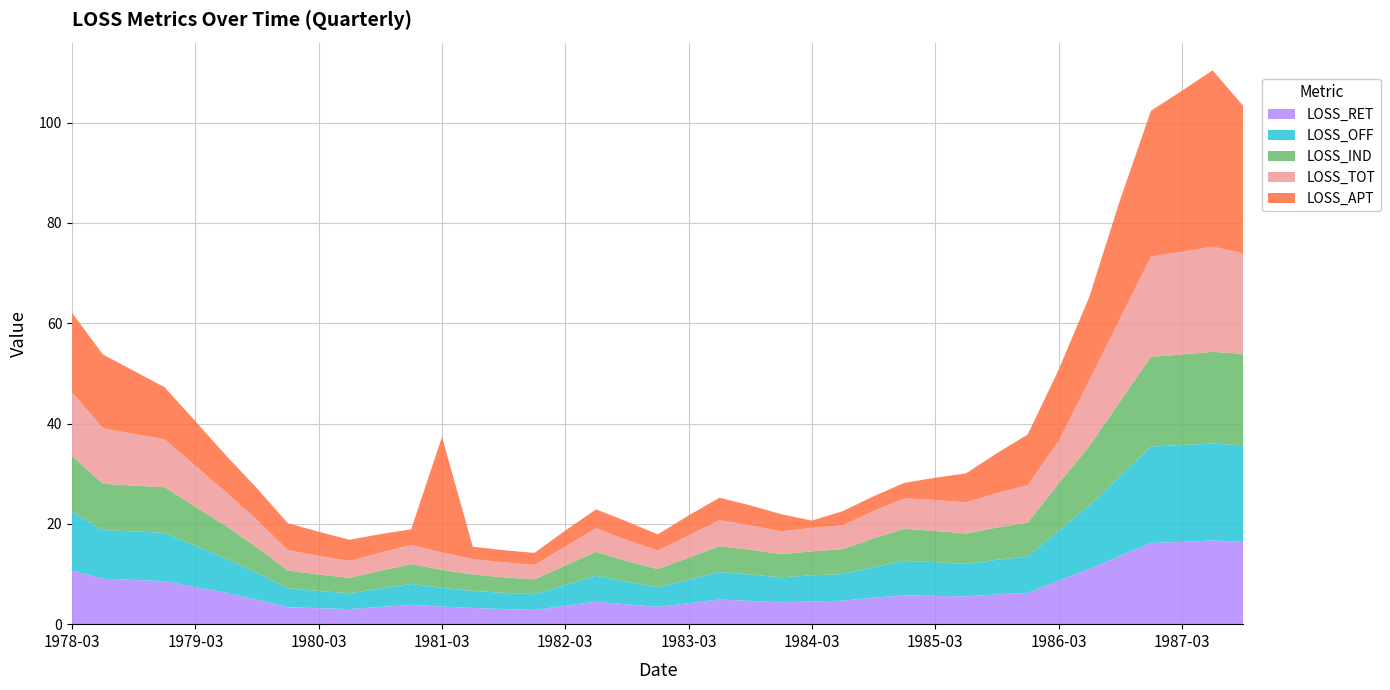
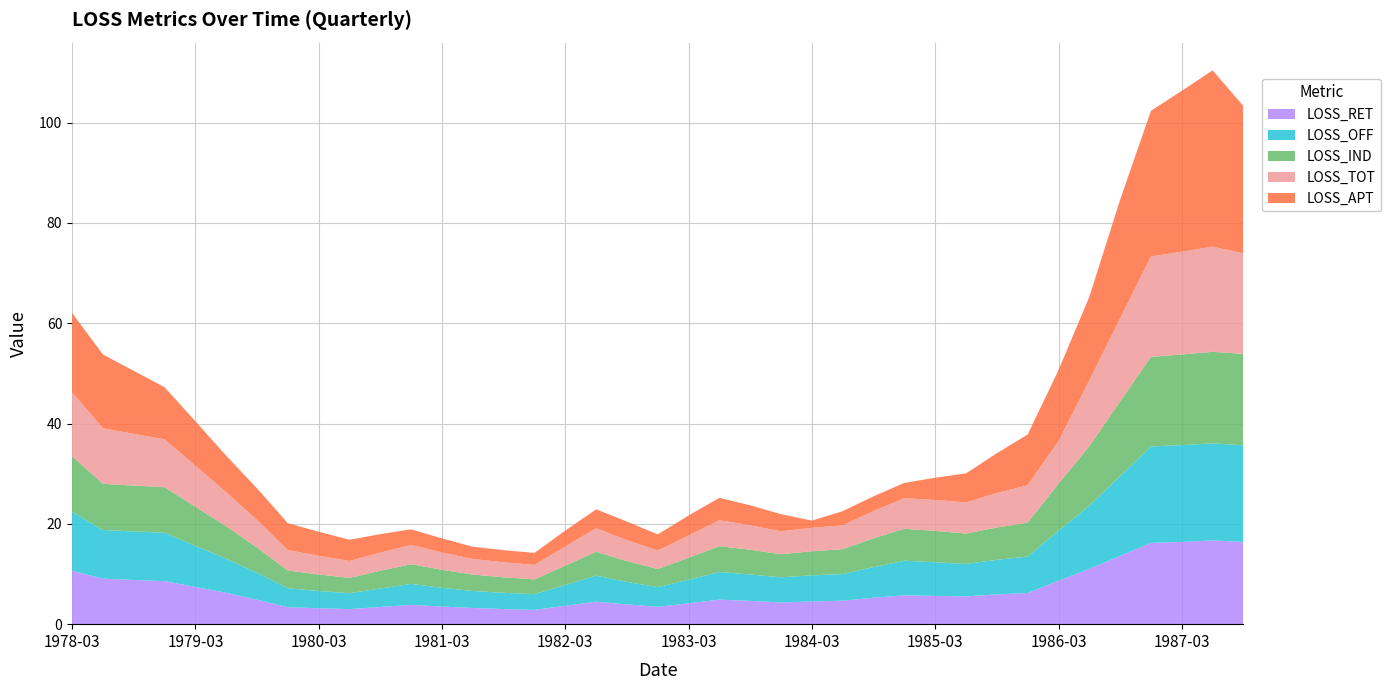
LOSS_APT, 1981-03: 23 -> 3
